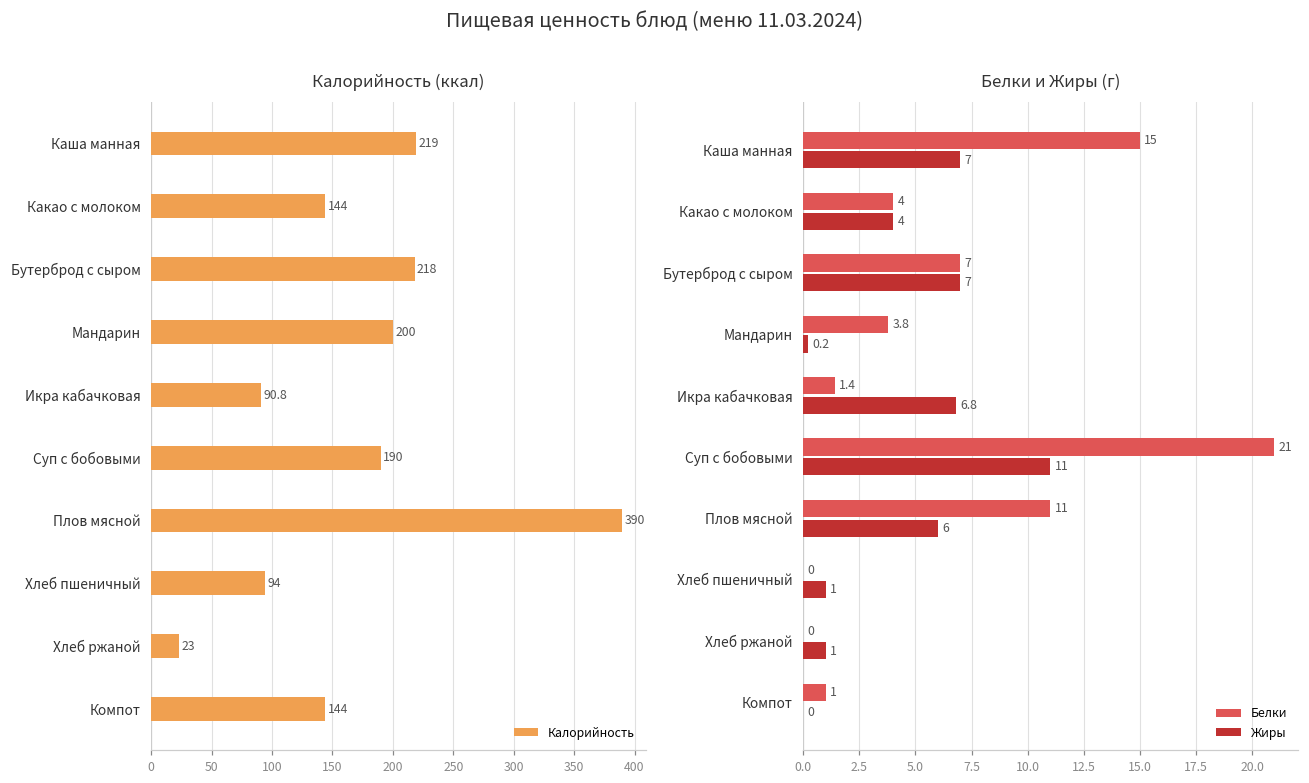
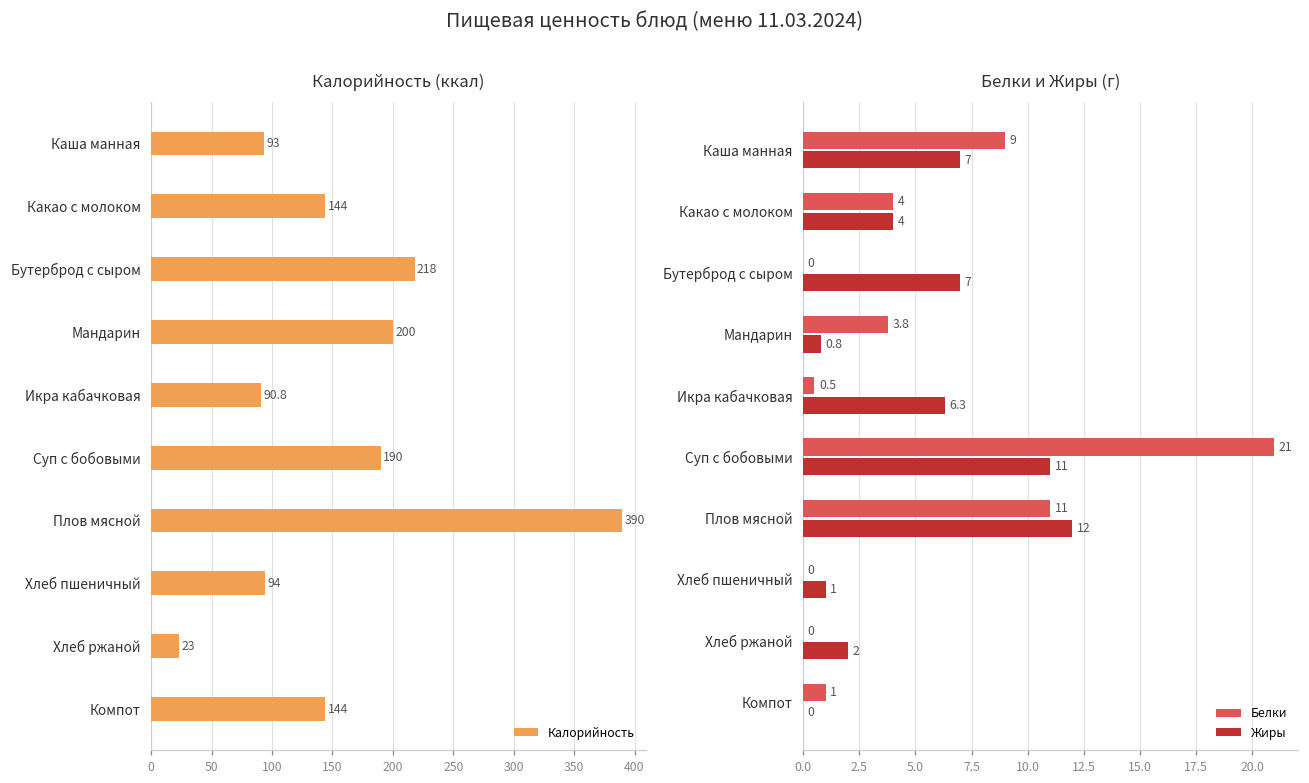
Калорийность (ккал), Каша манная: 219 -> 93
Белки и Жиры (г), Белки, Каша манная: 15 -> 9
Белки и Жиры (г), Белки, Бутерброд с сыром: 7 -> 0
Белки и Жиры (г), Жиры, Мандарин: 0.2 -> 0.8
Белки и Жиры (г), Белки, Икра кабачковая: 1.4 -> 0.5
Белки и Жиры (г), Жиры, Икра кабачковая: 6.8 -> 6.3
Белки и Жиры (г), Жиры, Плов мясной: 6 -> 12
Белки и Жиры (г), Жиры, Хлеб ржаной: 1 -> 2
